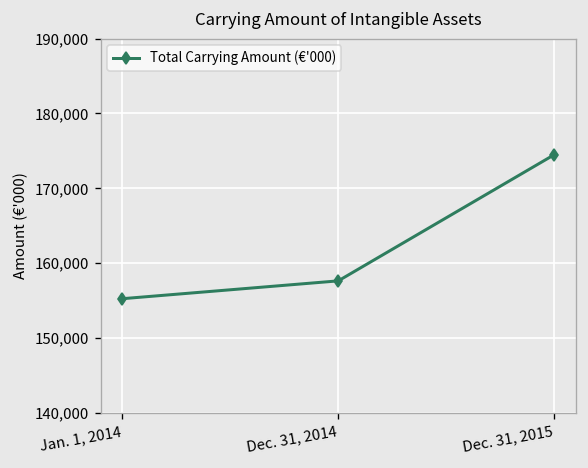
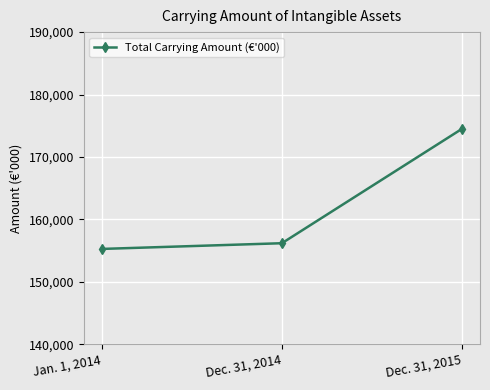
Dec. 31, 2014: 158,000 -> 156,000
